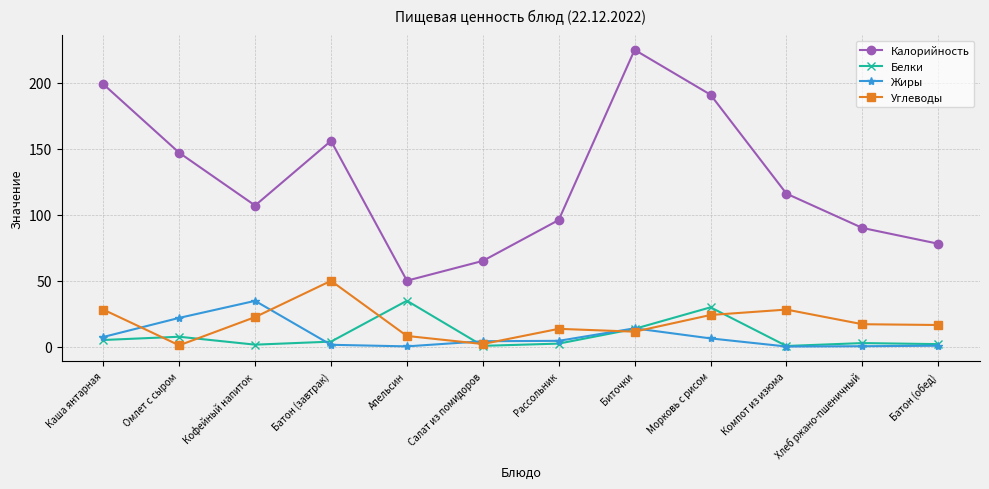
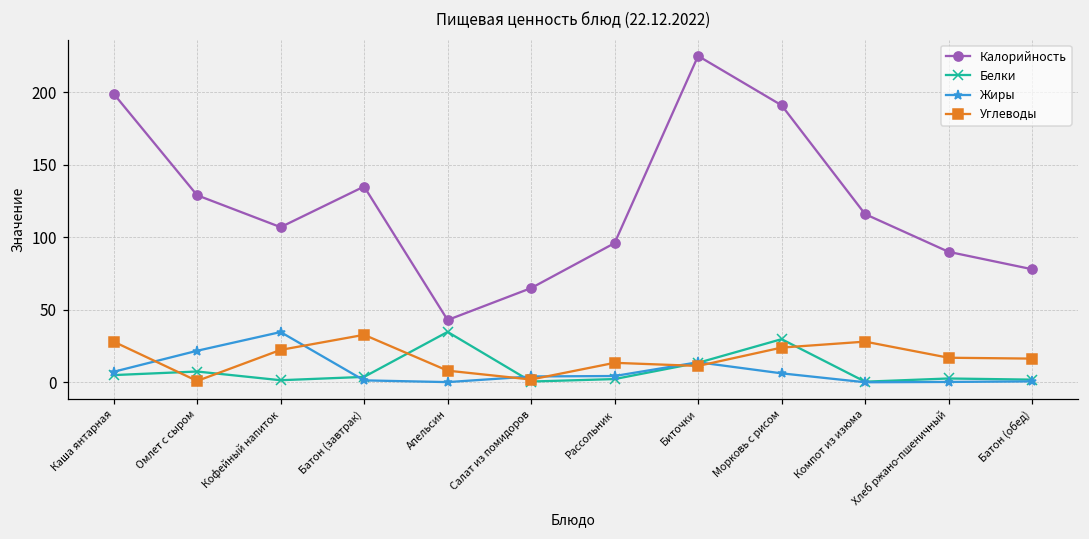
Калорийность, Омлет с сыром: 147 -> 129
Калорийность, Батон (завтрак): 156 -> 135
Углеводы, Батон (завтрак): 50 -> 33
Калорийность, Апельсин: 50 -> 43
